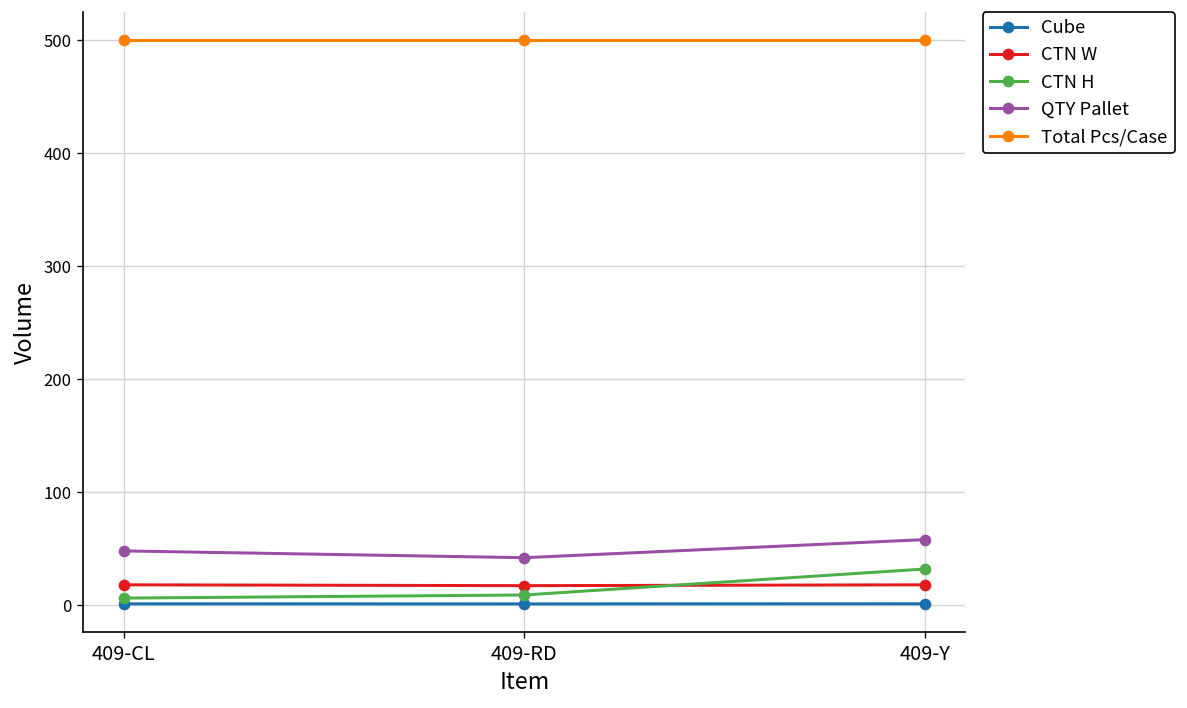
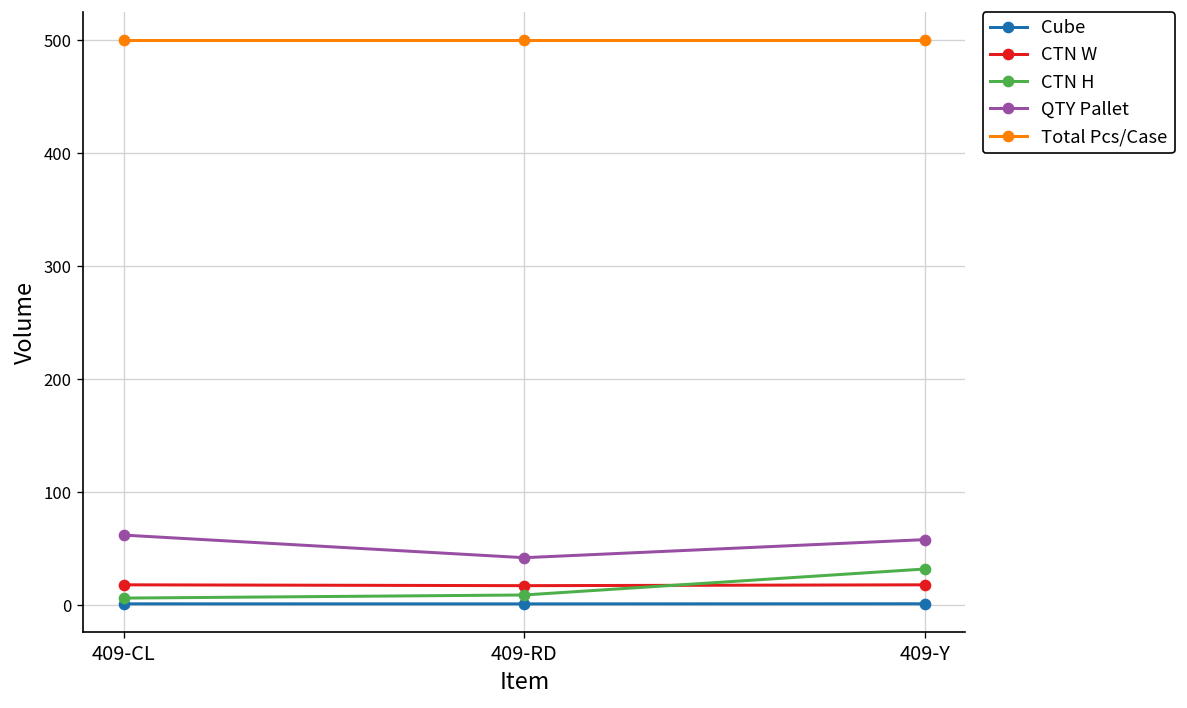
QTY Pallet, 409-CL: 50 -> 60
